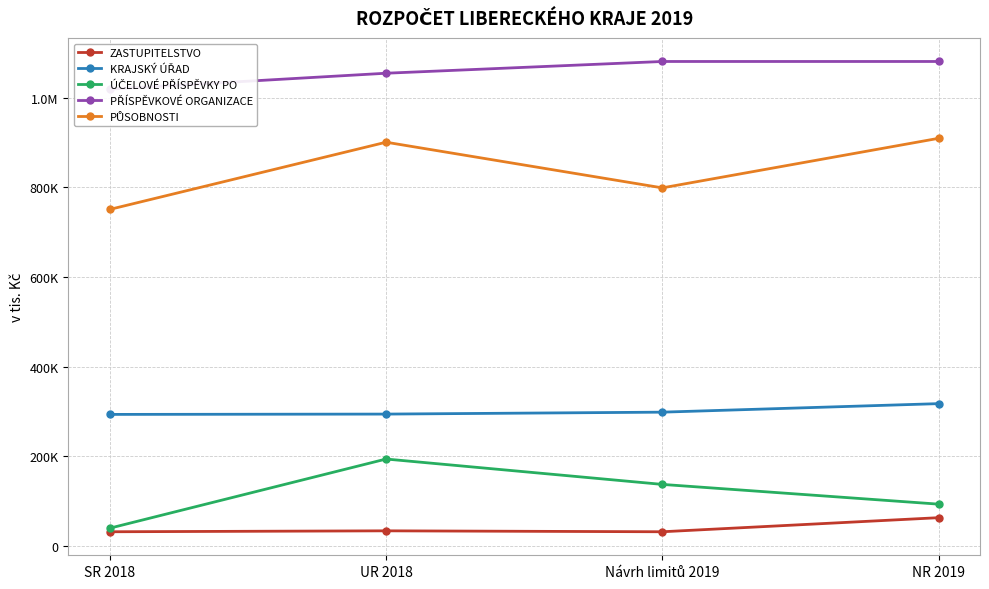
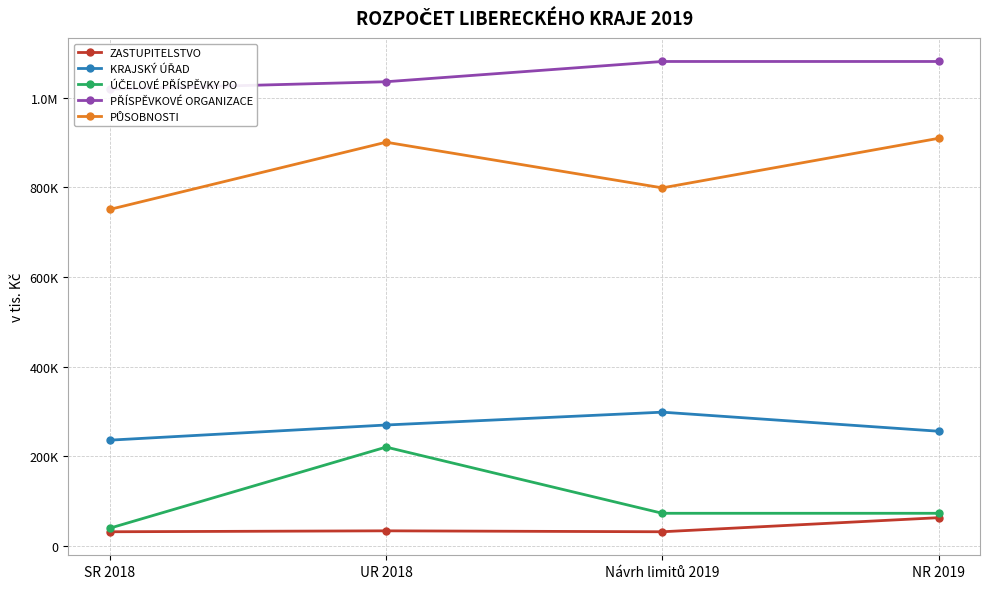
KRAJSKÝ ÚŘAD, SR 2018: 290000 -> 240000
KRAJSKÝ ÚŘAD, UR 2018: 290000 -> 270000
ÚČELOVÉ PŘÍSPĚVKY PO, UR 2018: 190000 -> 220000
PŘÍSPĚVKOVÉ ORGANIZACE, UR 2018: 1050000 -> 1040000
ÚČELOVÉ PŘÍSPĚVKY PO, Návrh limitů 2019: 140000 -> 70000
KRAJSKÝ ÚŘAD, NR 2019: 320000 -> 260000
ÚČELOVÉ PŘÍSPĚVKY PO, NR 2019: 90000 -> 70000
